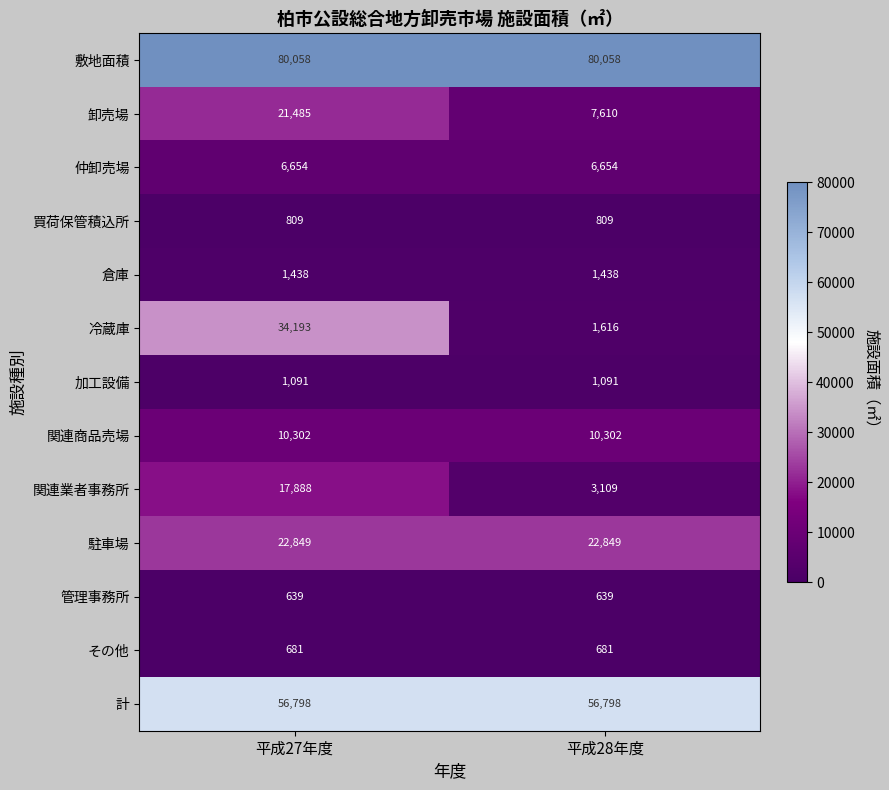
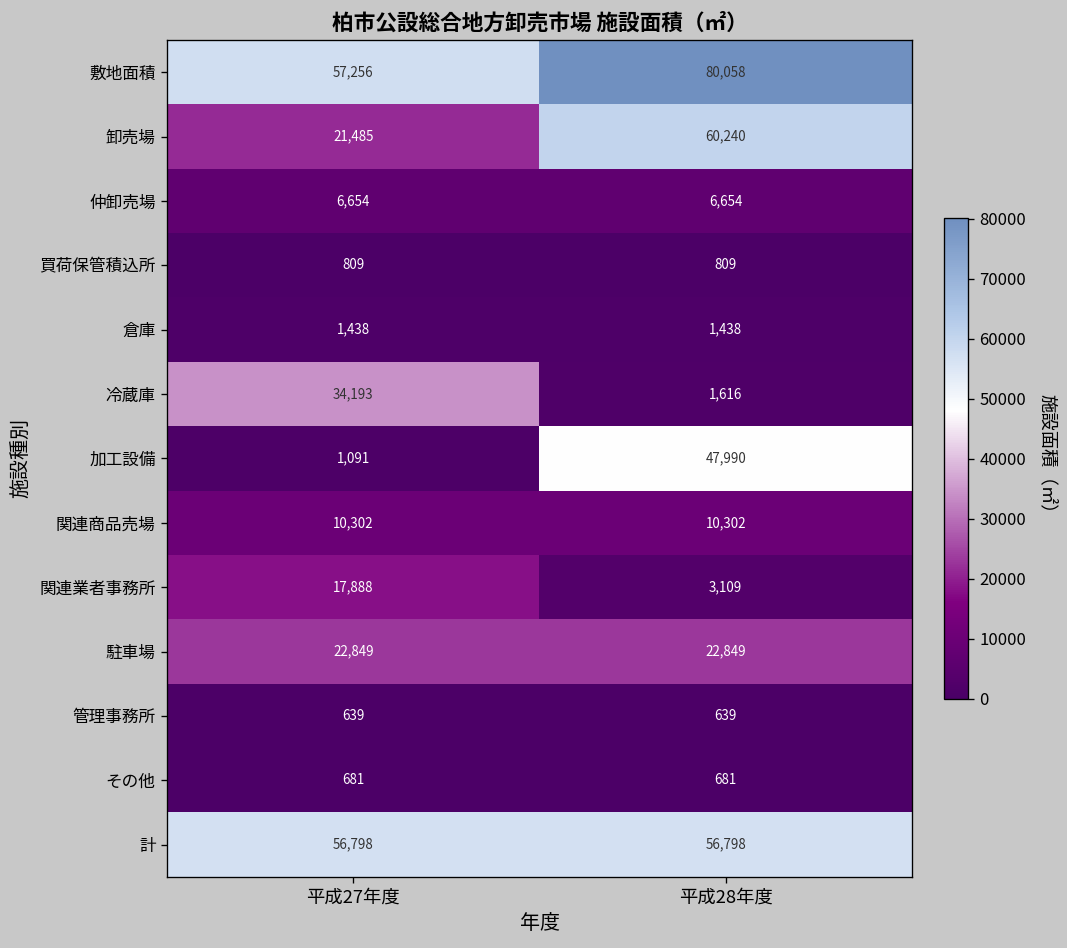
敷地面積, 平成27年度: 80,058 -> 57,256
卸売場, 平成28年度: 7,610 -> 60,240
加工設備, 平成28年度: 1,091 -> 47,990
